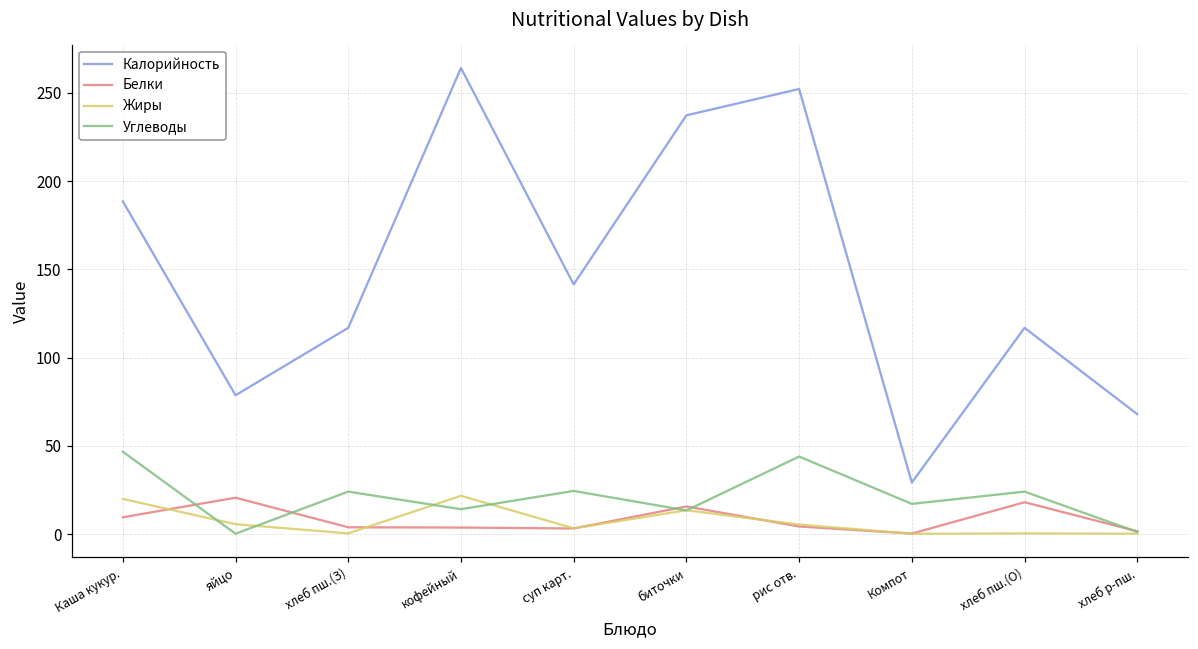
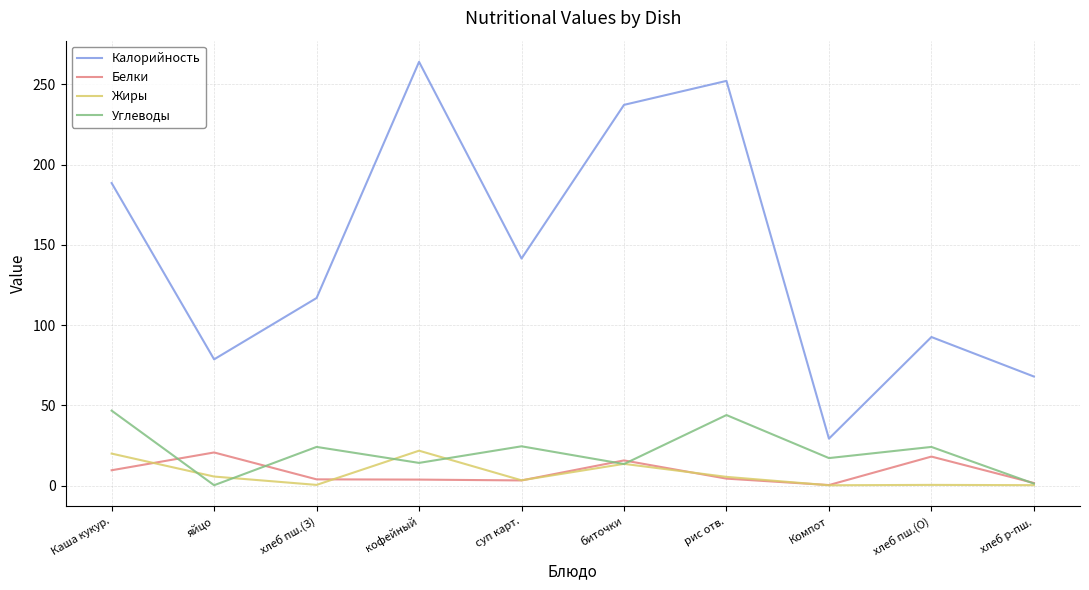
Калорийность, хлеб пш.(О): 117 -> 93
